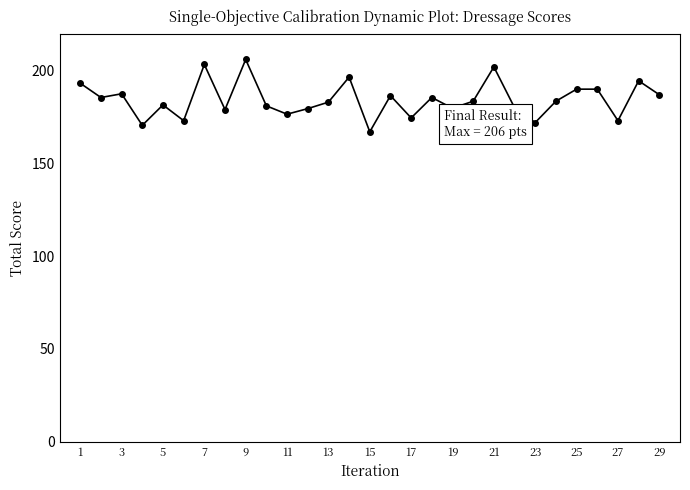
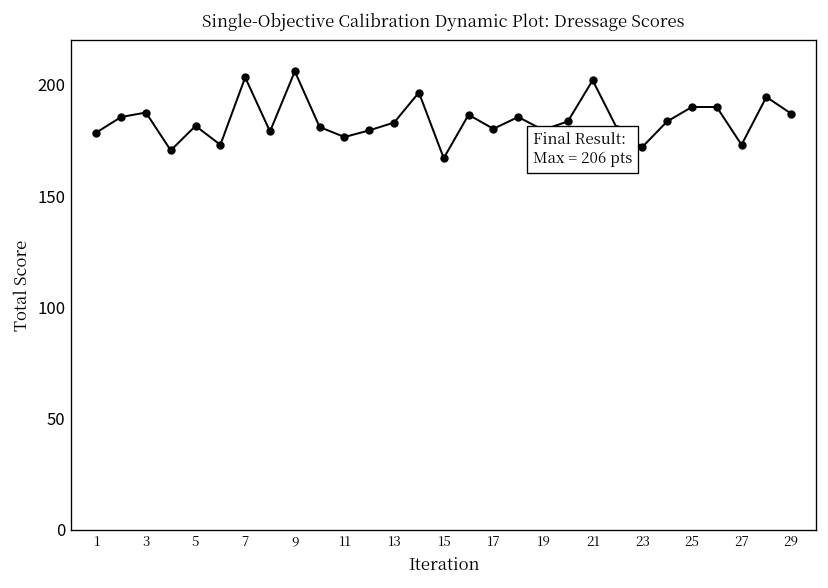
1: 193 -> 179
17: 175 -> 180
